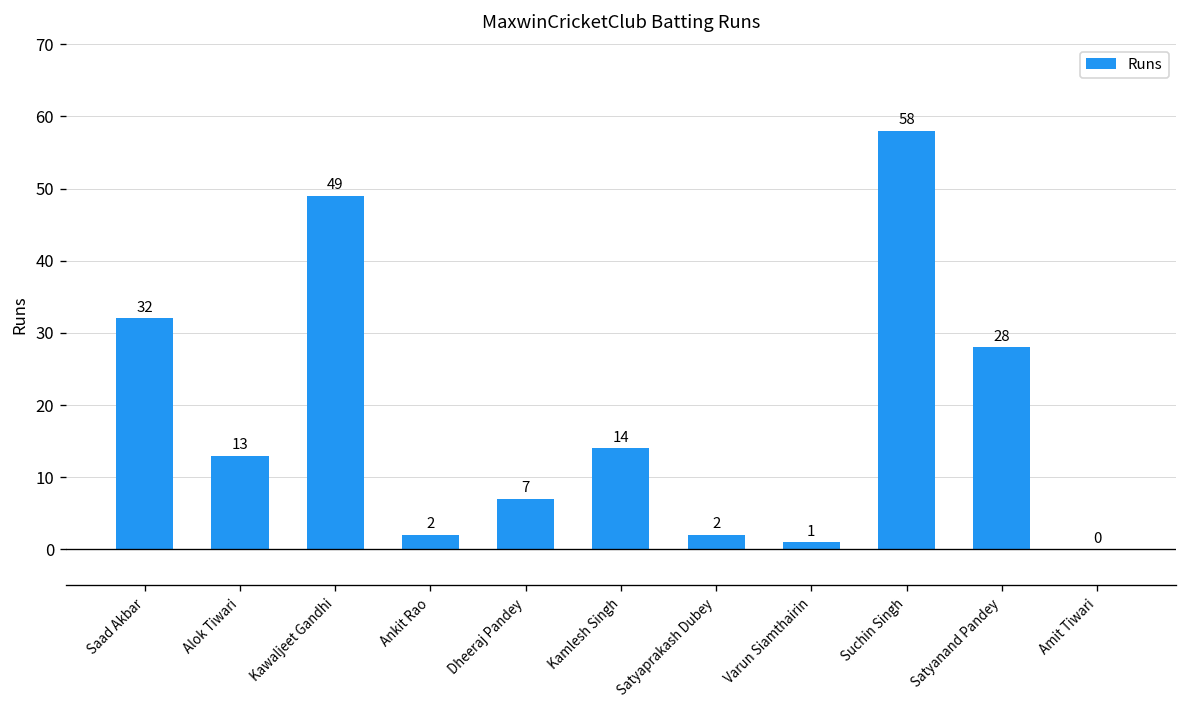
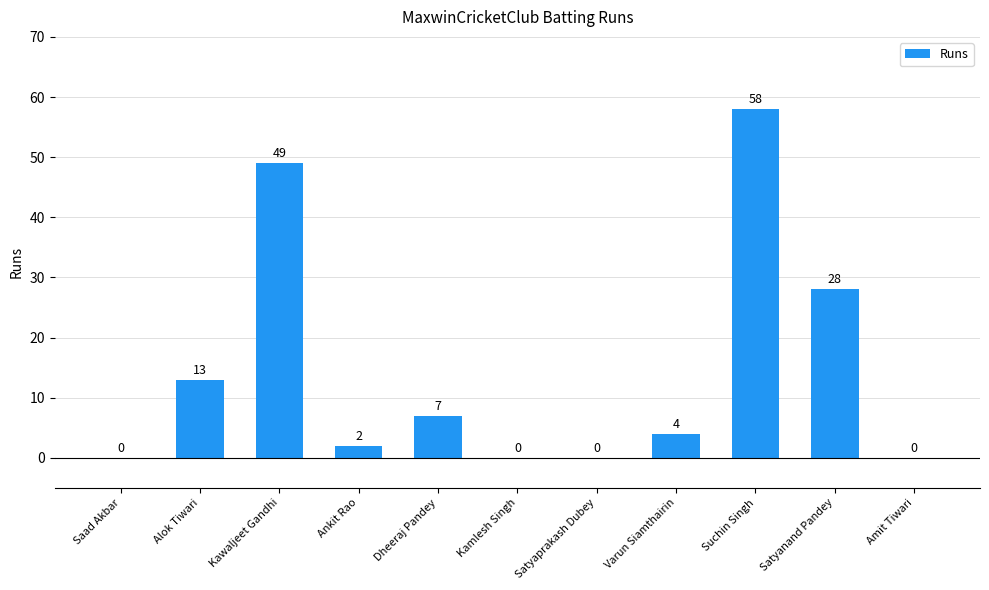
Saad Akbar: 32 -> 0
Kamlesh Singh: 14 -> 0
Satyaprakash Dubey: 2 -> 0
Varun Siamthairin: 1 -> 4
